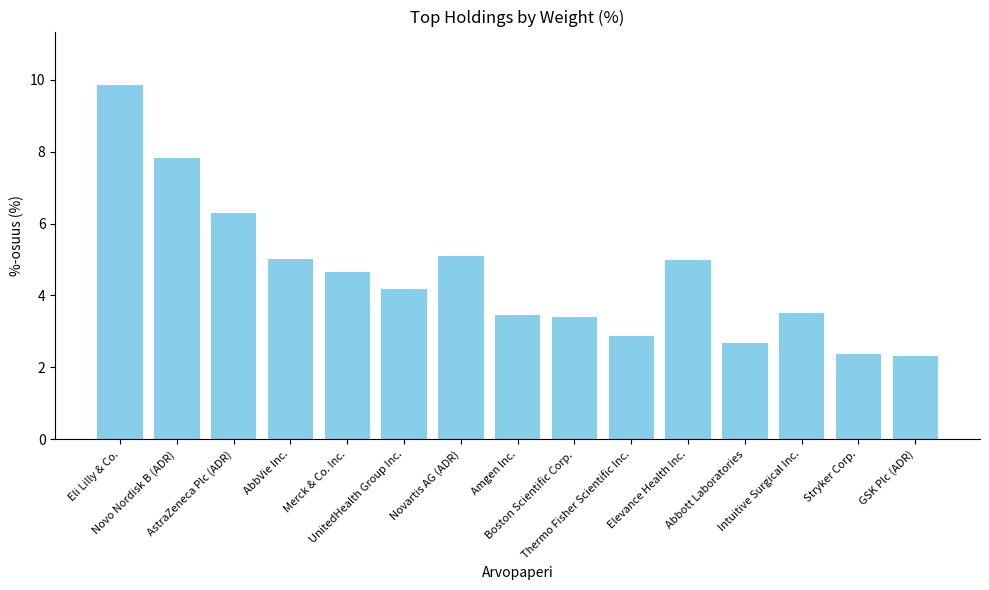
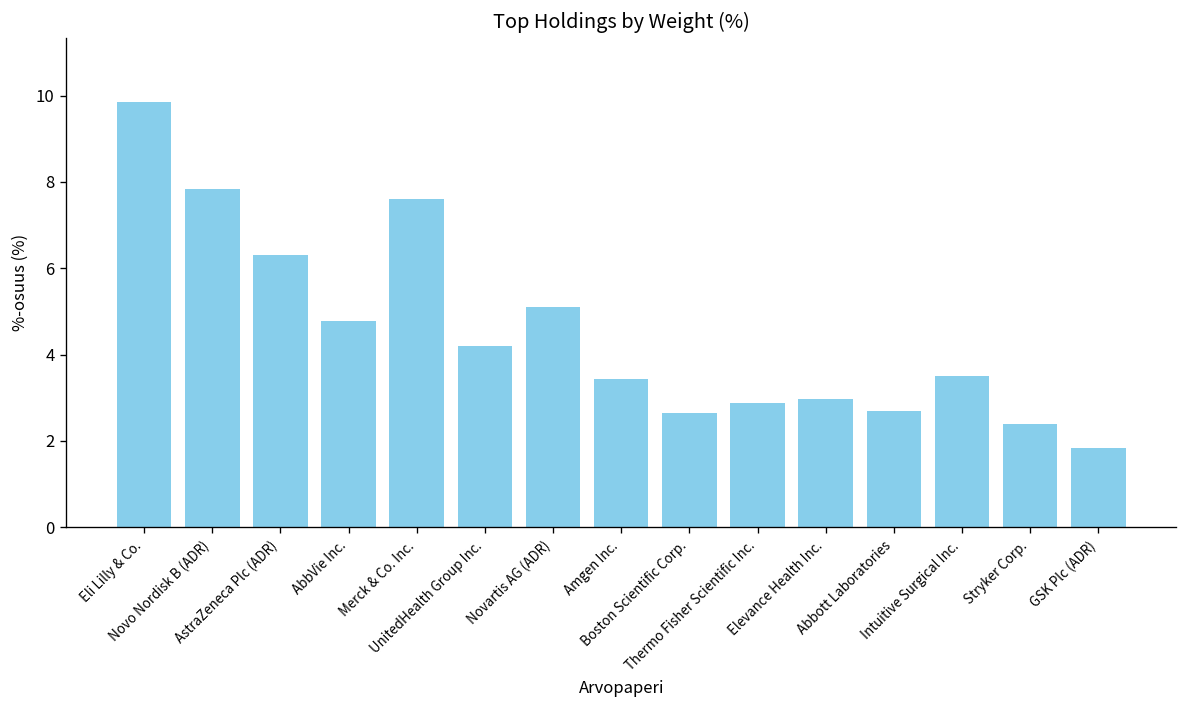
AbbVie Inc.: 5.0 -> 4.8
Merck & Co. Inc.: 4.6 -> 7.6
Boston Scientific Corp.: 3.4 -> 2.7
Elevance Health Inc.: 5.0 -> 3.0
GSK Plc (ADR): 2.3 -> 1.8
